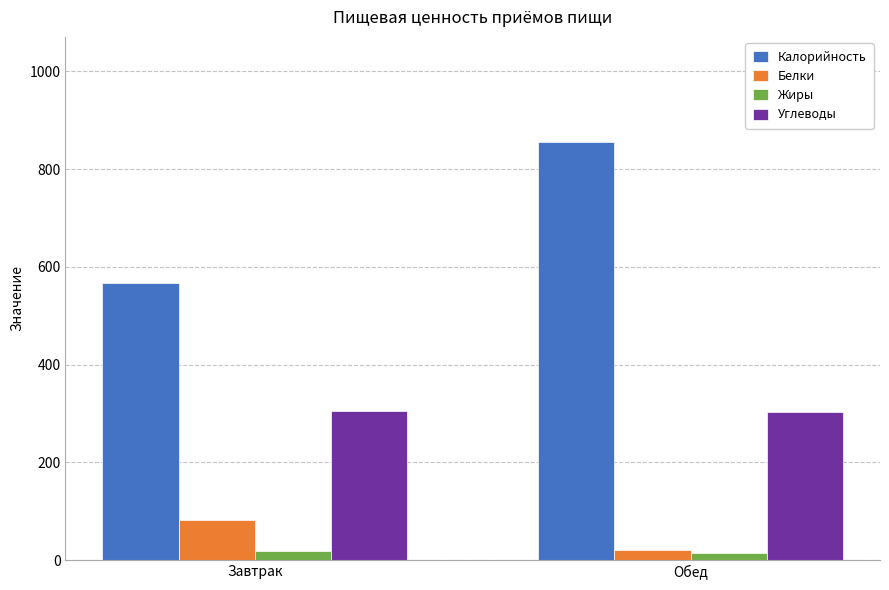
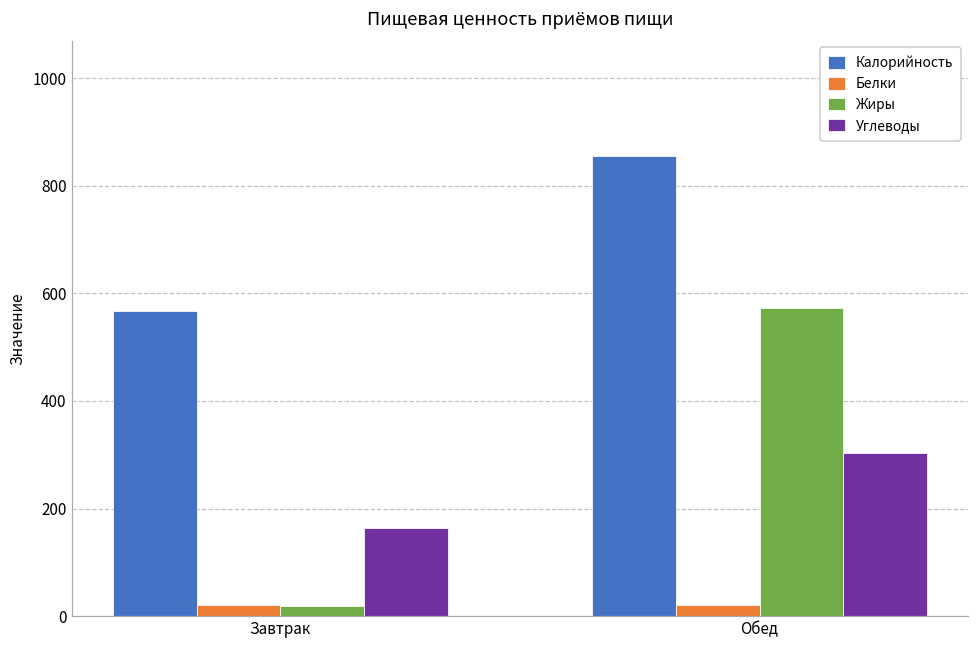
Белки, Завтрак: 80 -> 20
Углеводы, Завтрак: 300 -> 160
Жиры, Обед: 10 -> 570
